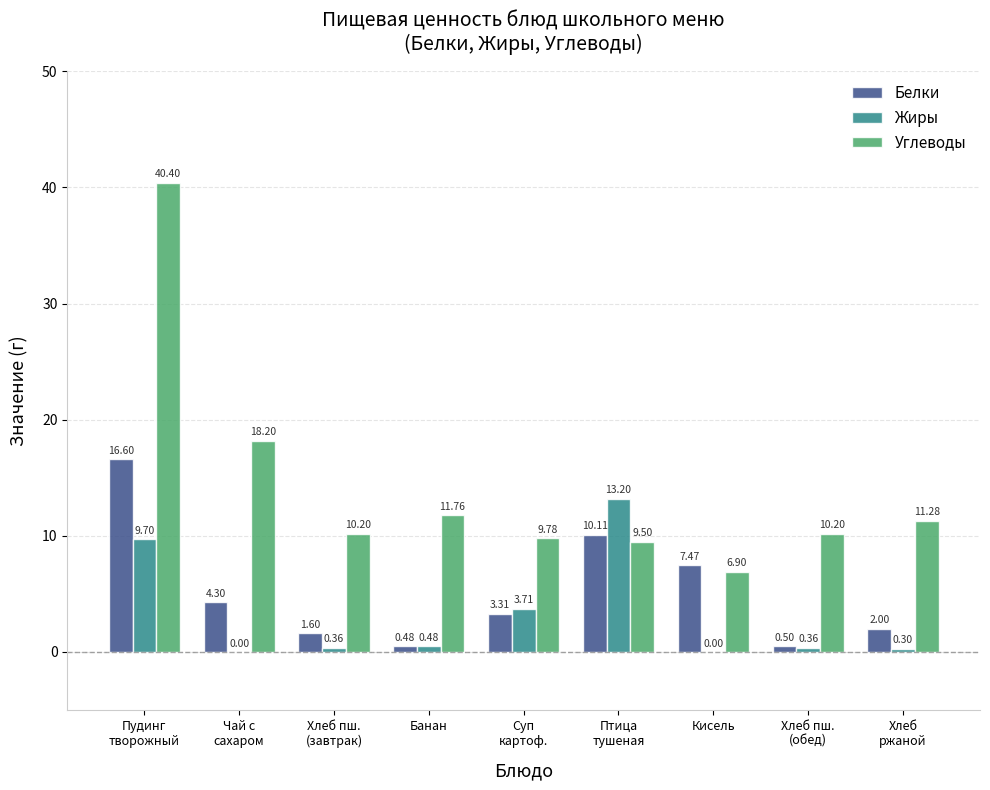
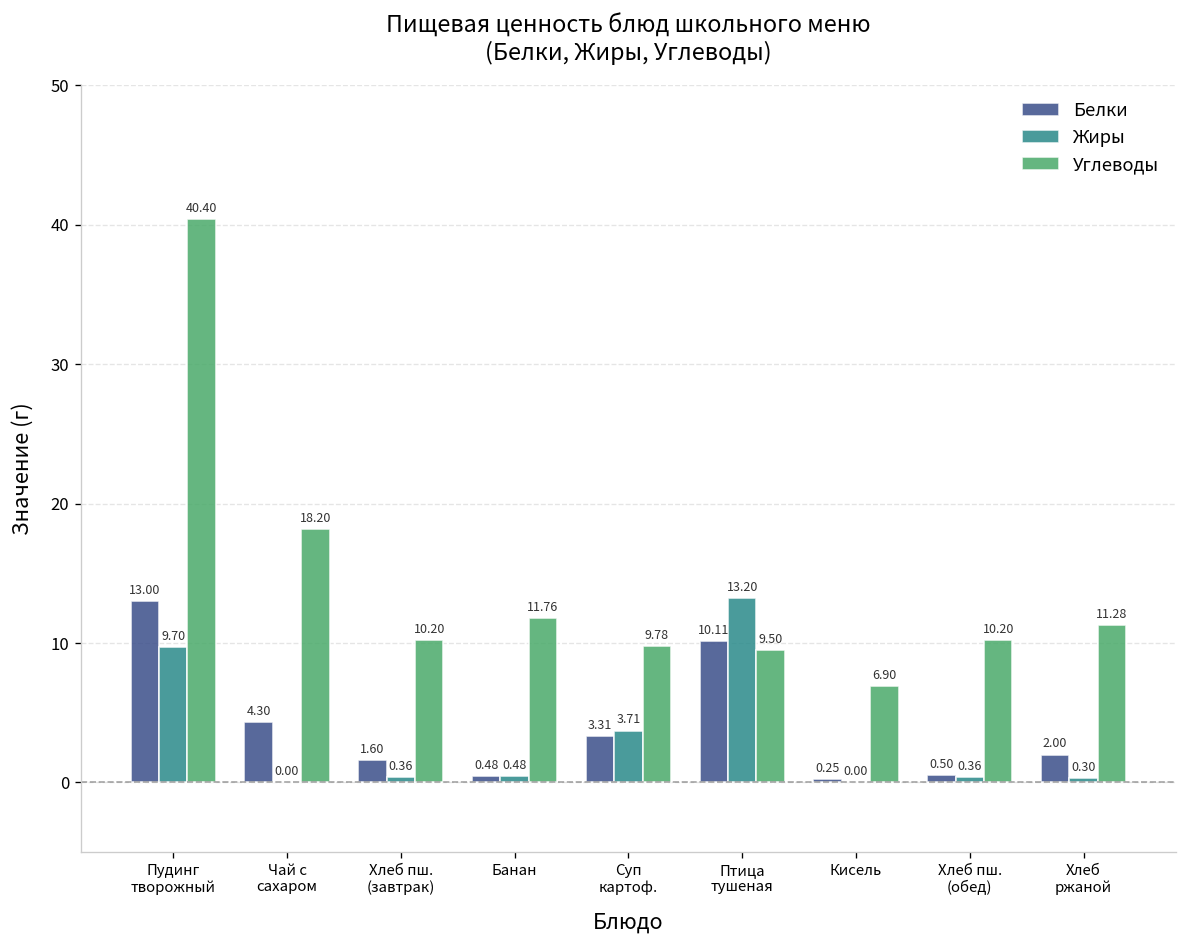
Белки, Пудинг творожный: 16.60 -> 13.00
Белки, Кисель: 7.47 -> 0.25
